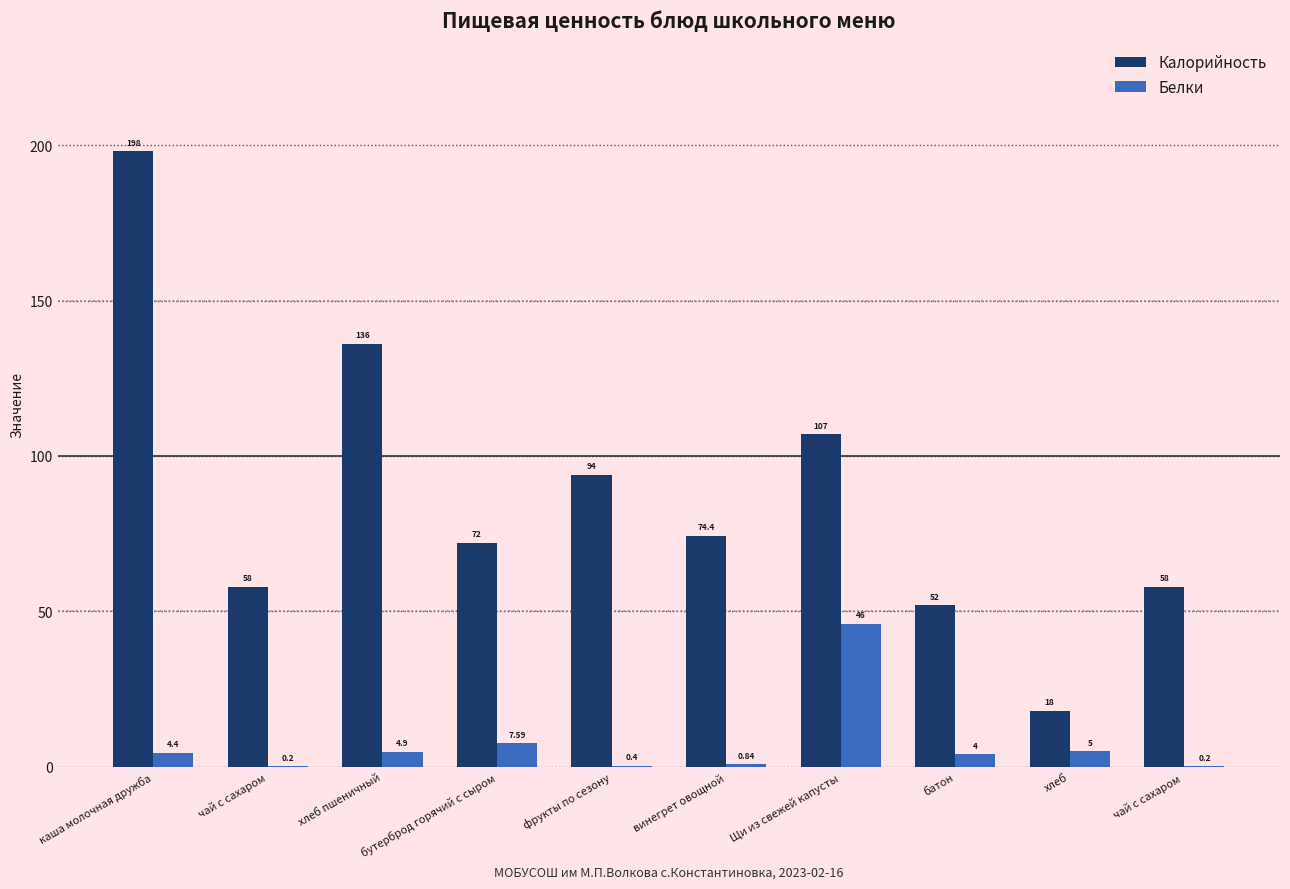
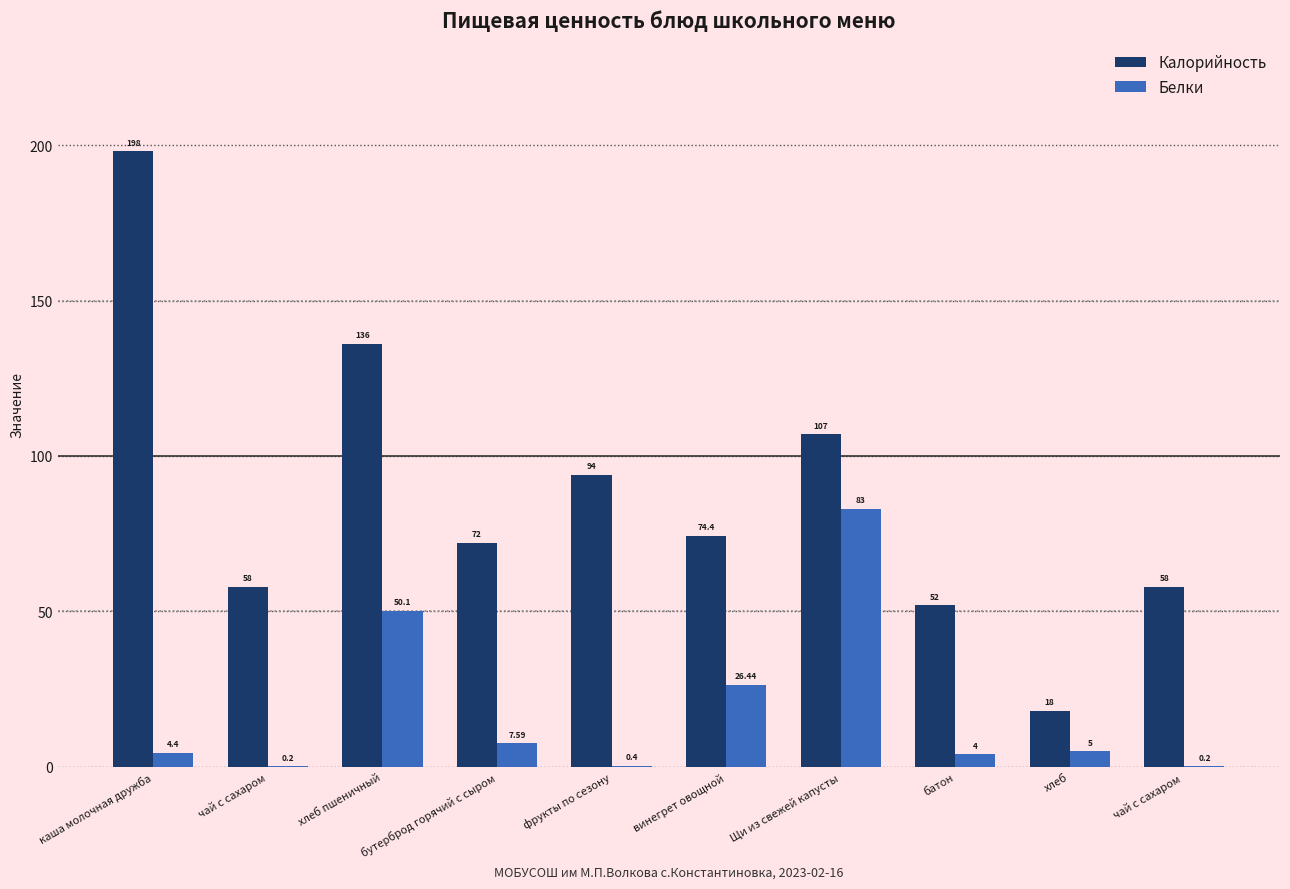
Белки, хлеб пшеничный: 4.9 -> 50.1
Белки, винегрет овощной: 0.84 -> 26.44
Белки, Щи из свежей капусты: 46 -> 83
